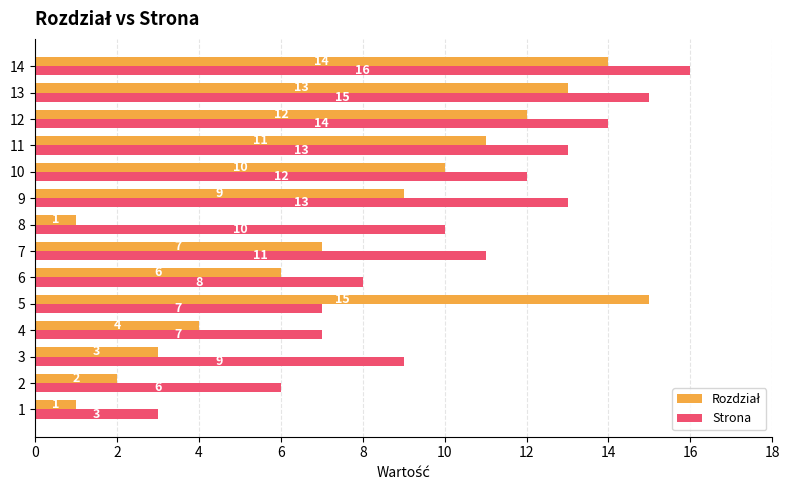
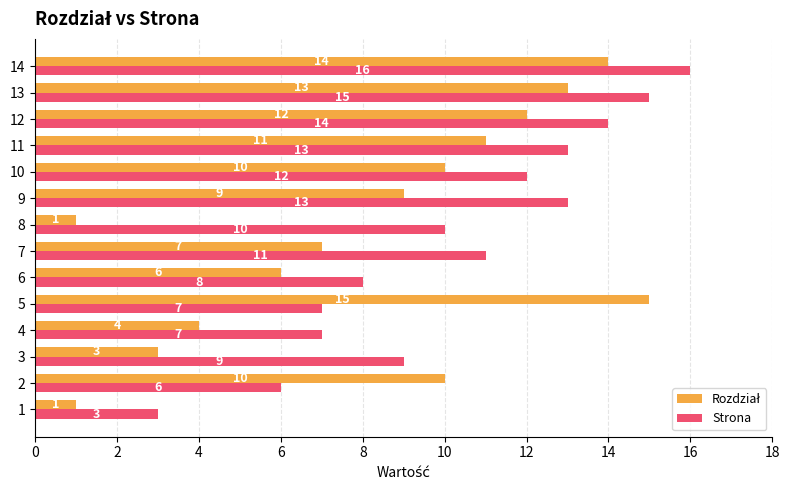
Rozdział, 2: 2 -> 10
